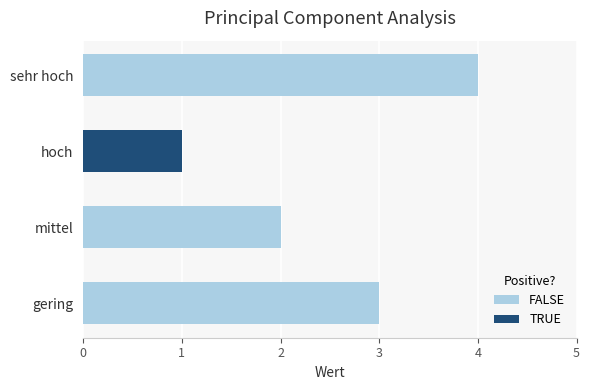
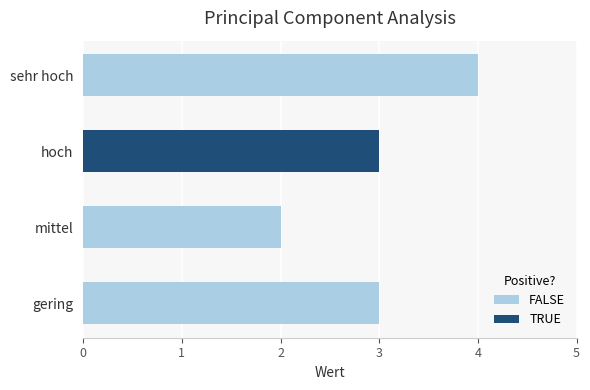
hoch: 1 -> 3
